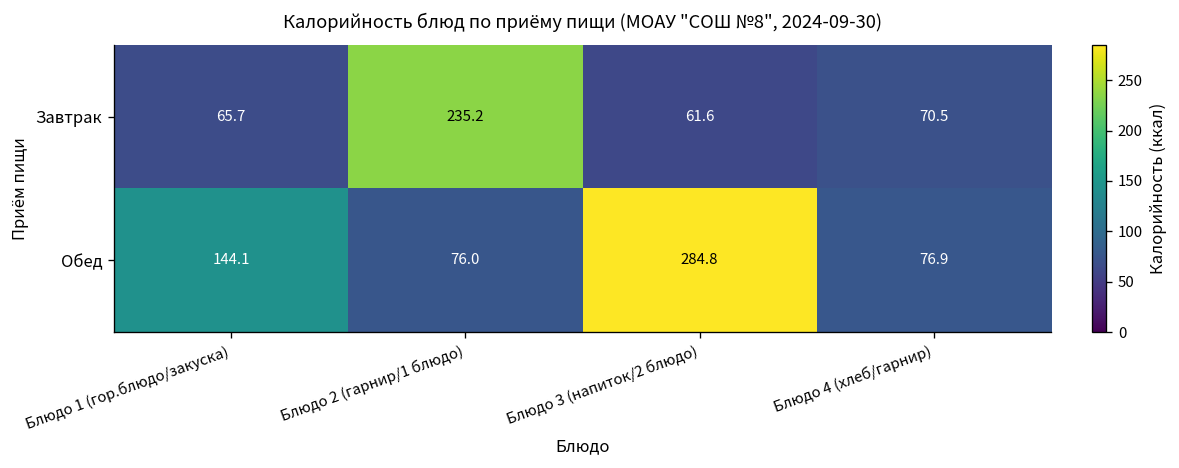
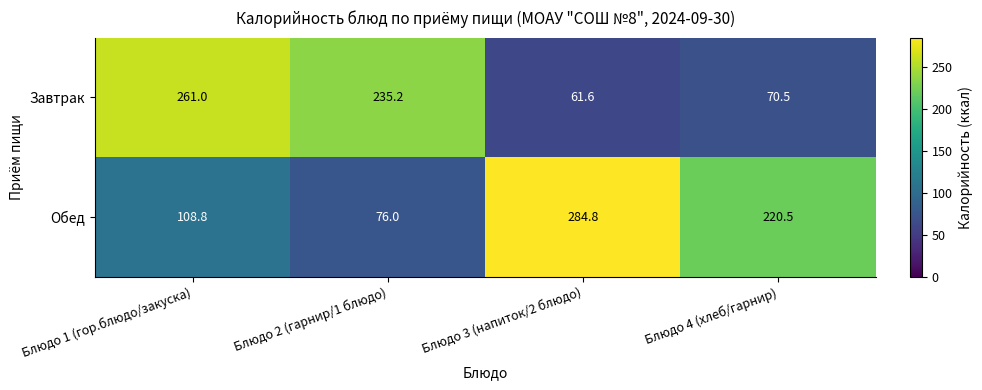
Завтрак, Блюдо 1 (гор.блюдо/закуска): 65.7 -> 261.0
Обед, Блюдо 1 (гор.блюдо/закуска): 144.1 -> 108.8
Обед, Блюдо 4 (хлеб/гарнир): 76.9 -> 220.5
